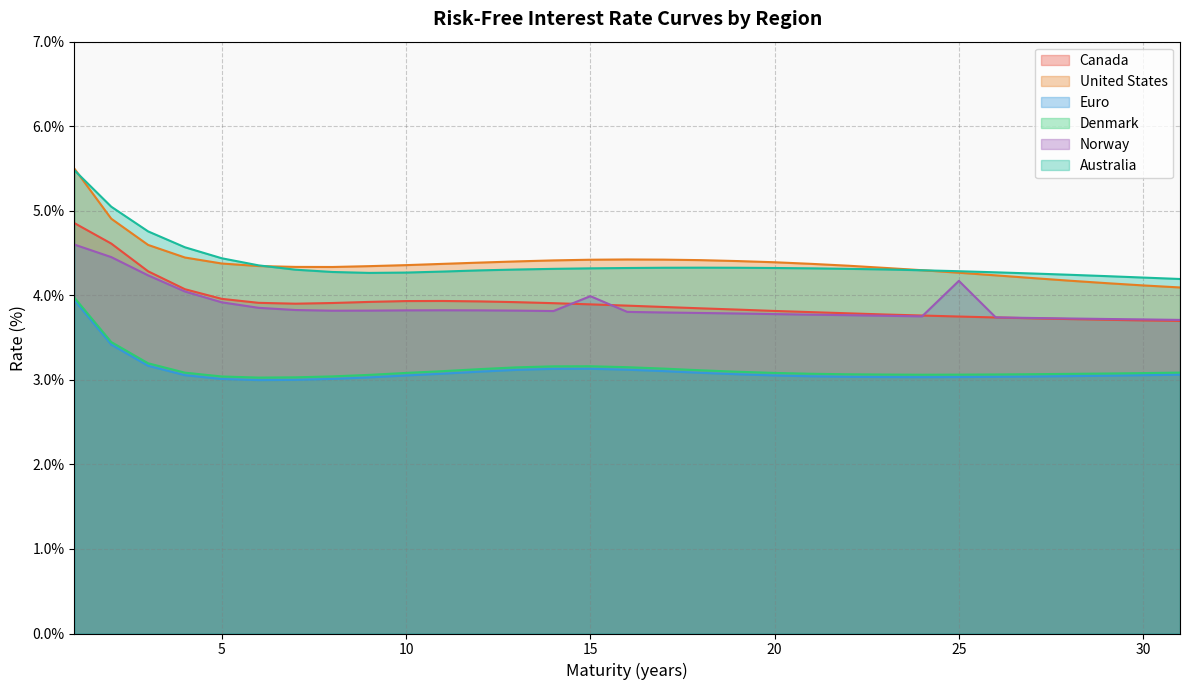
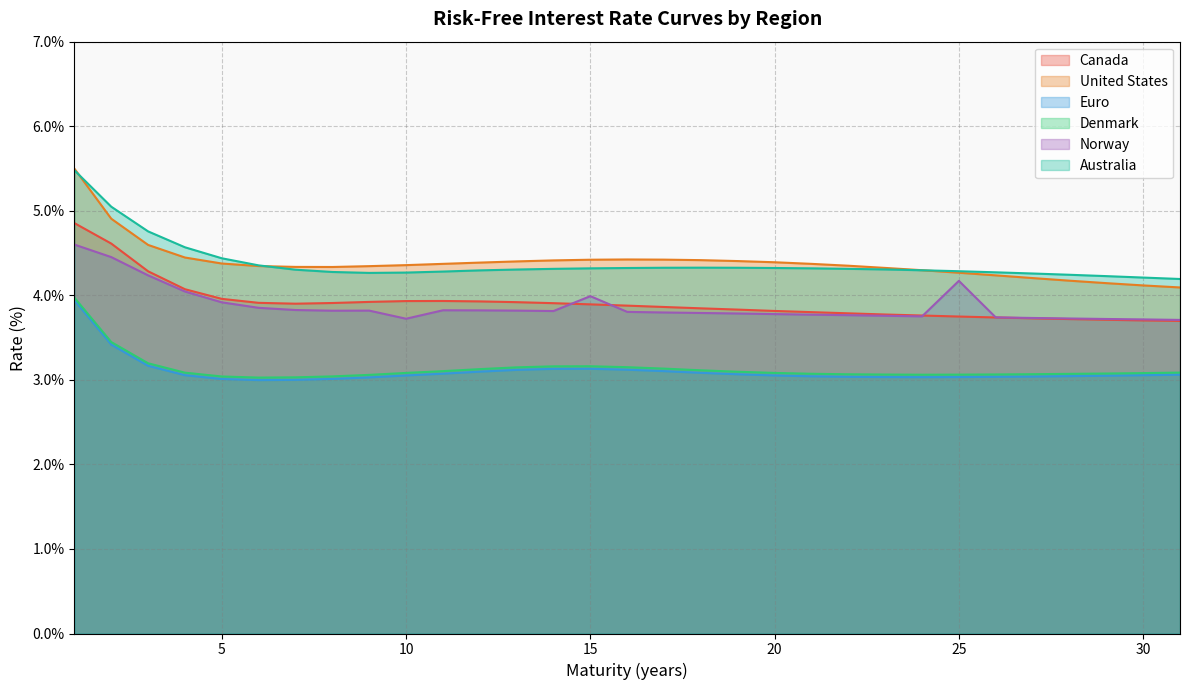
Norway, 10: 3.8% -> 3.7%
